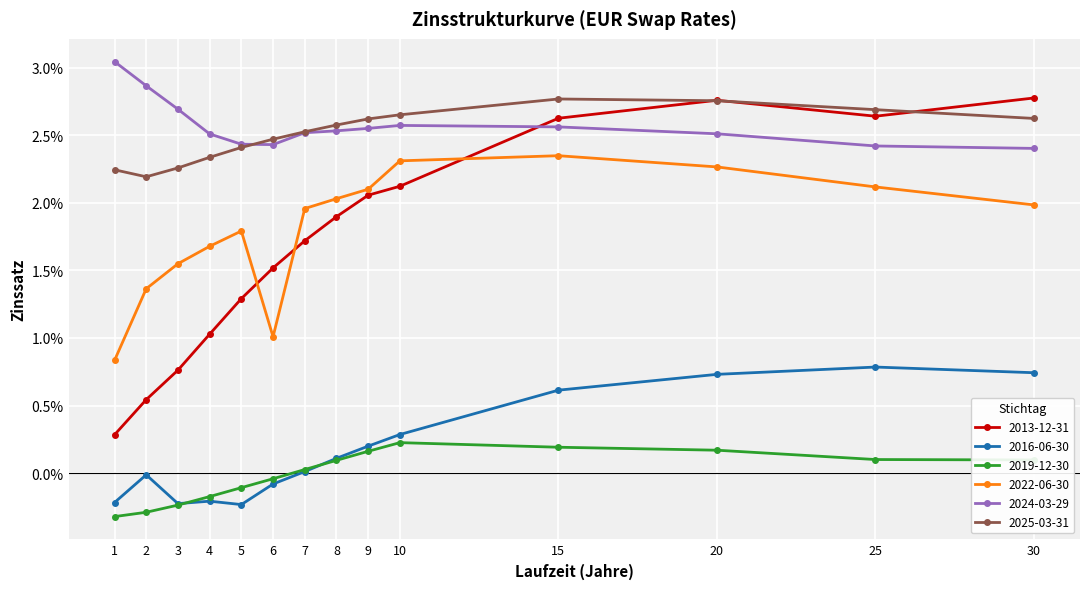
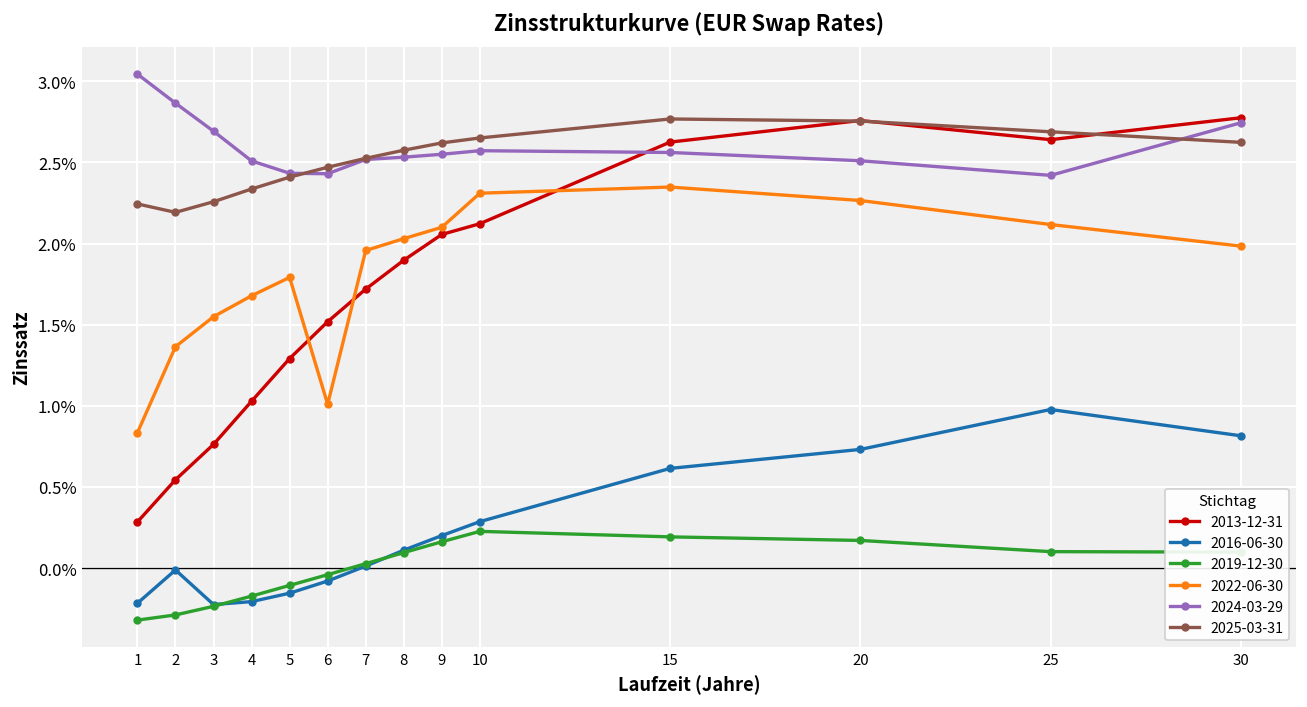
2016-06-30, 5: -0.23% -> -0.16%
2016-06-30, 25: 0.78% -> 0.98%
2016-06-30, 30: 0.74% -> 0.82%
2024-03-29, 30: 2.40% -> 2.74%
